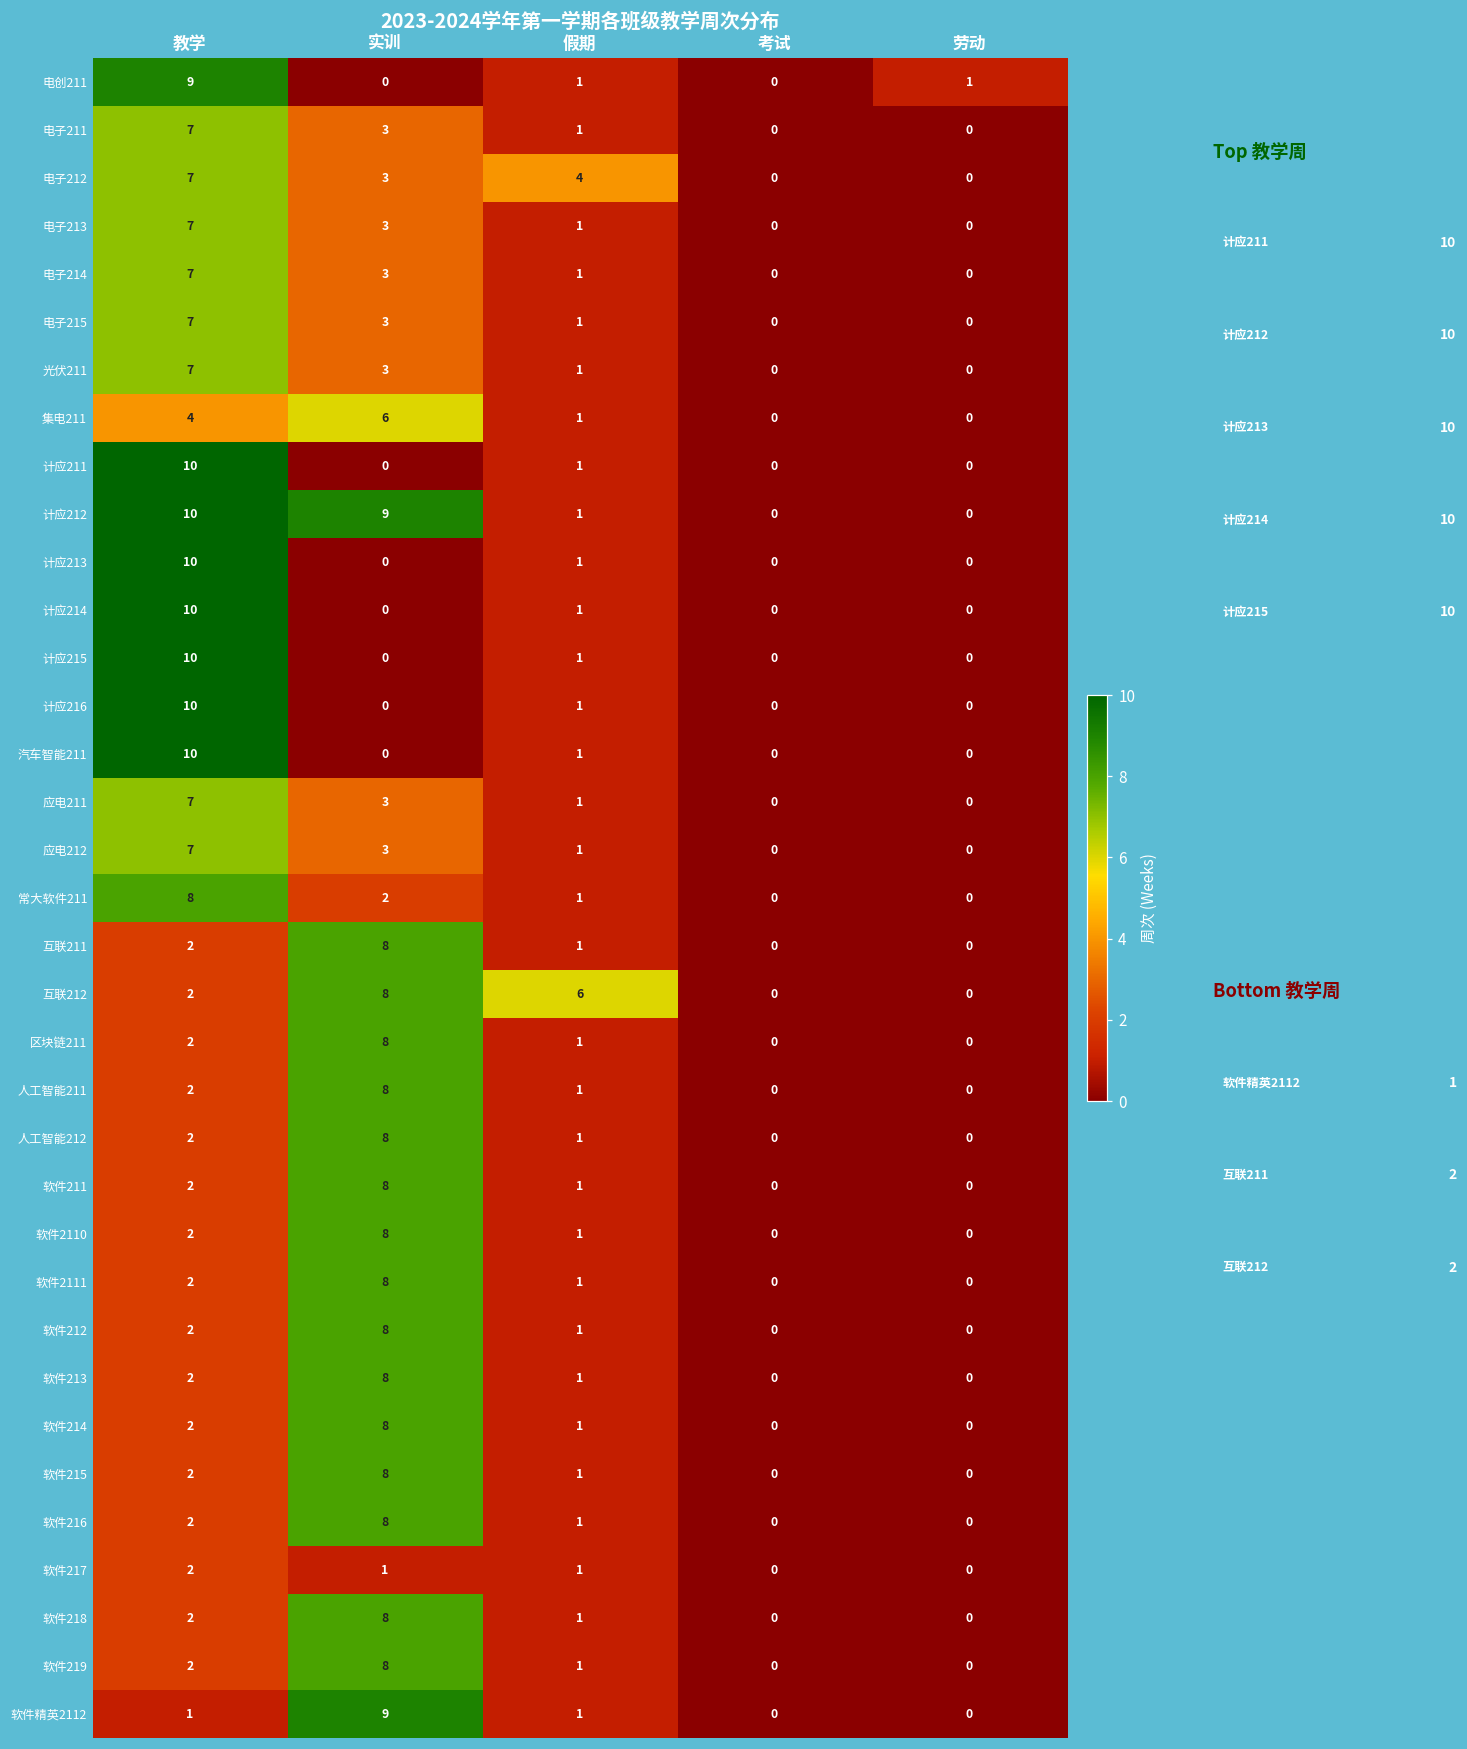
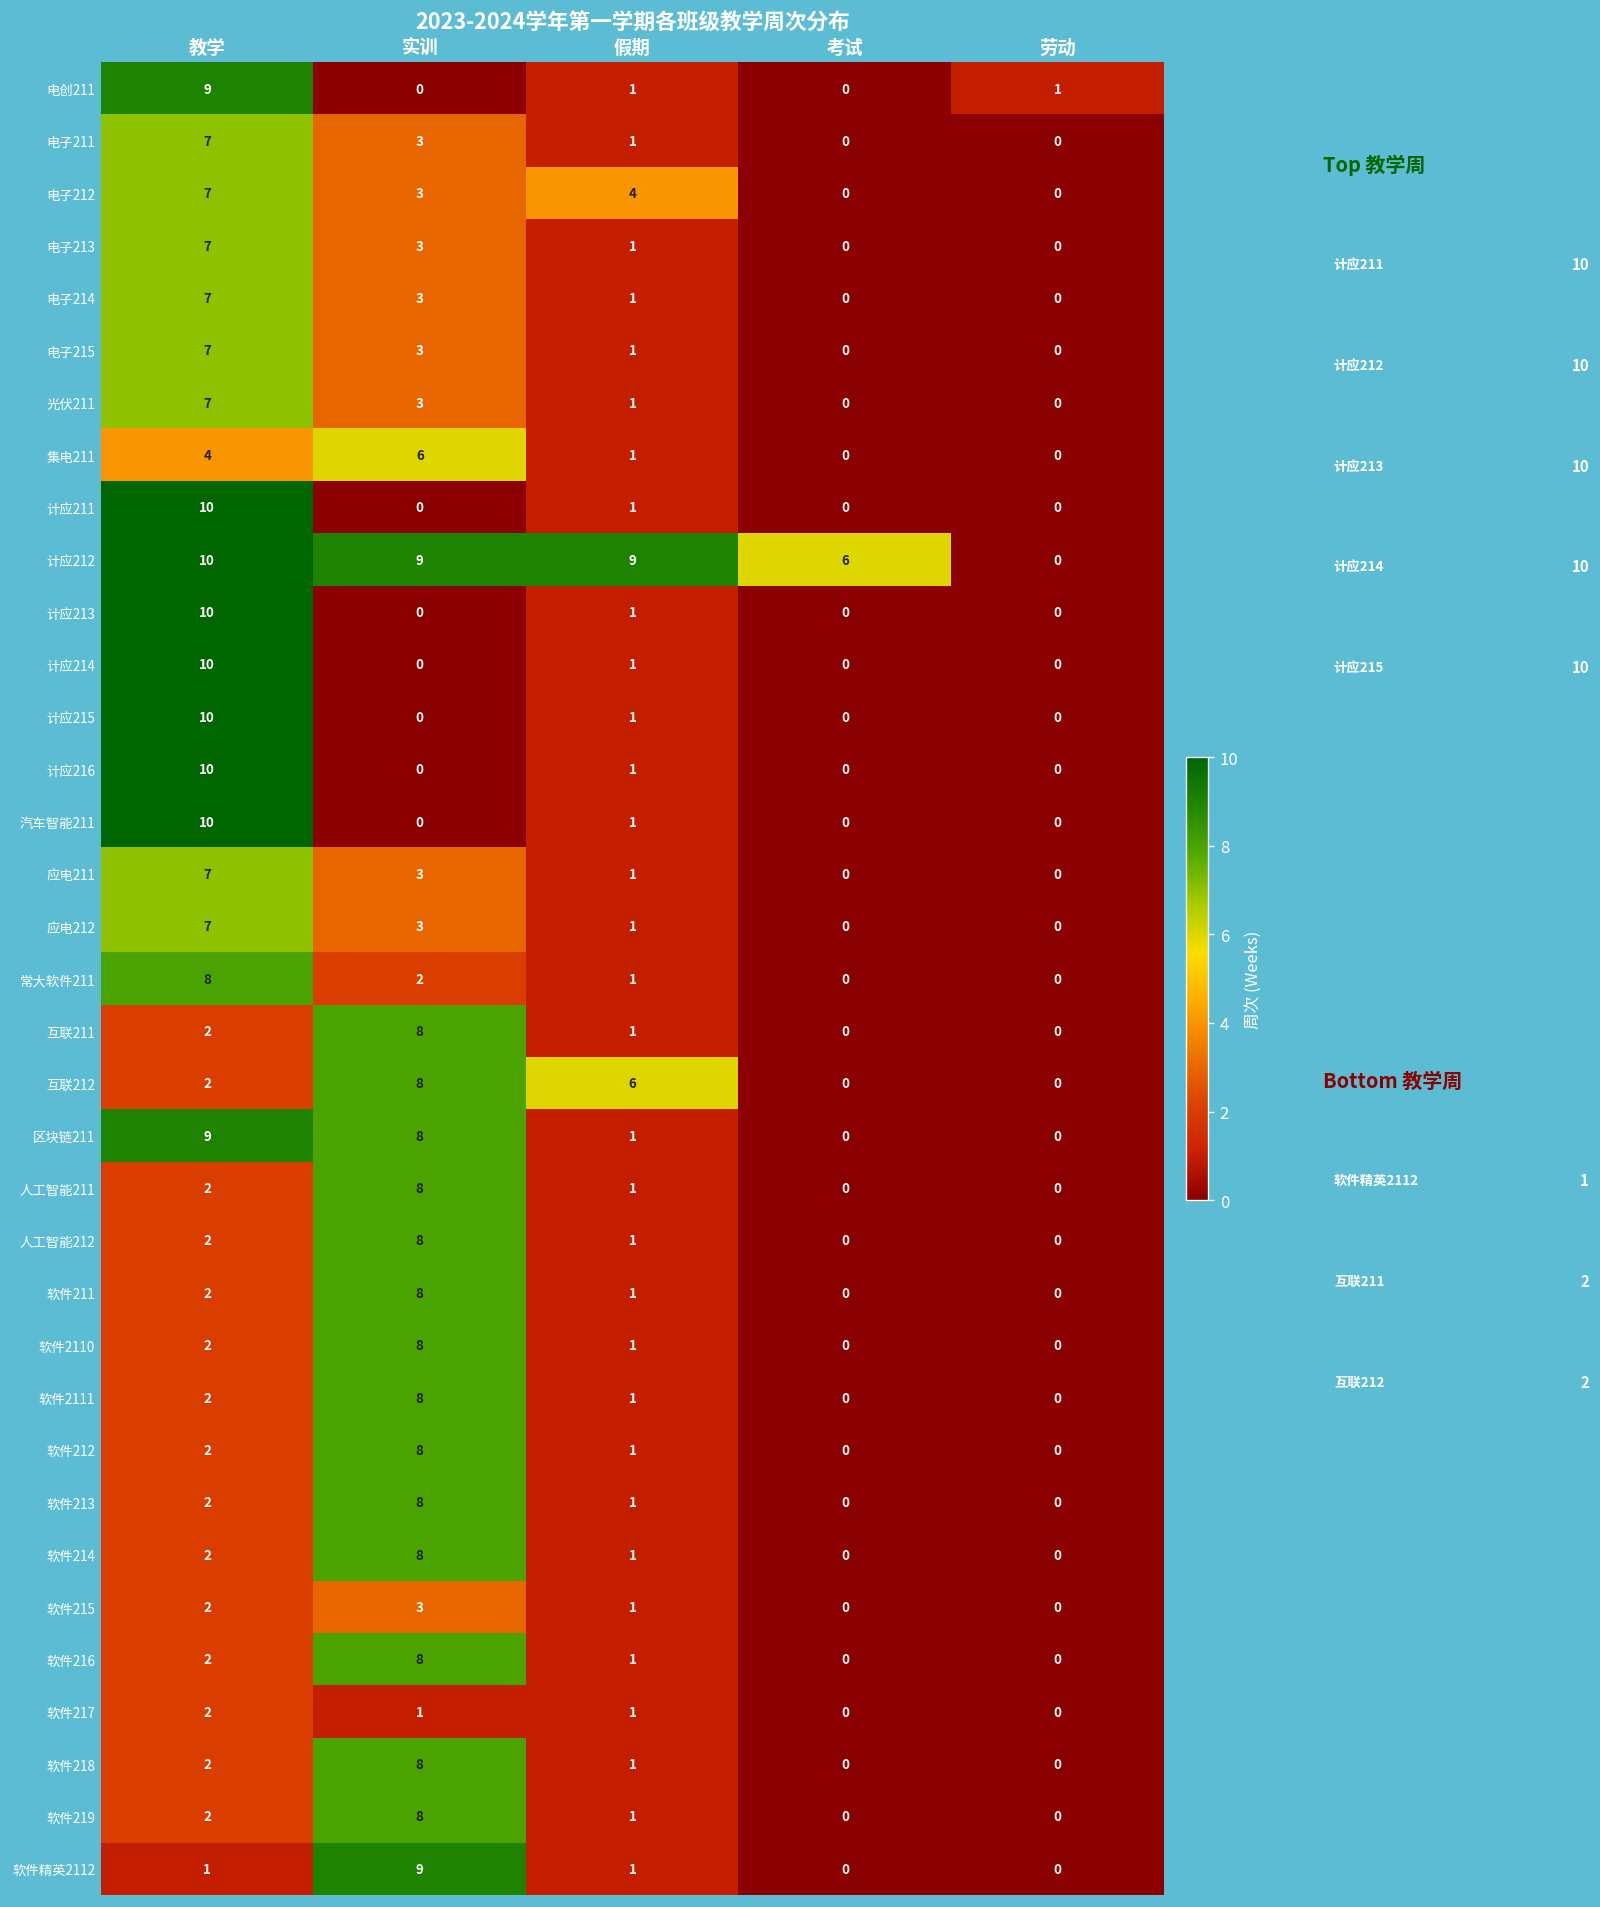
计应212, 假期: 1 -> 9
计应212, 考试: 0 -> 6
区块链211, 教学: 2 -> 9
软件215, 实训: 8 -> 3
